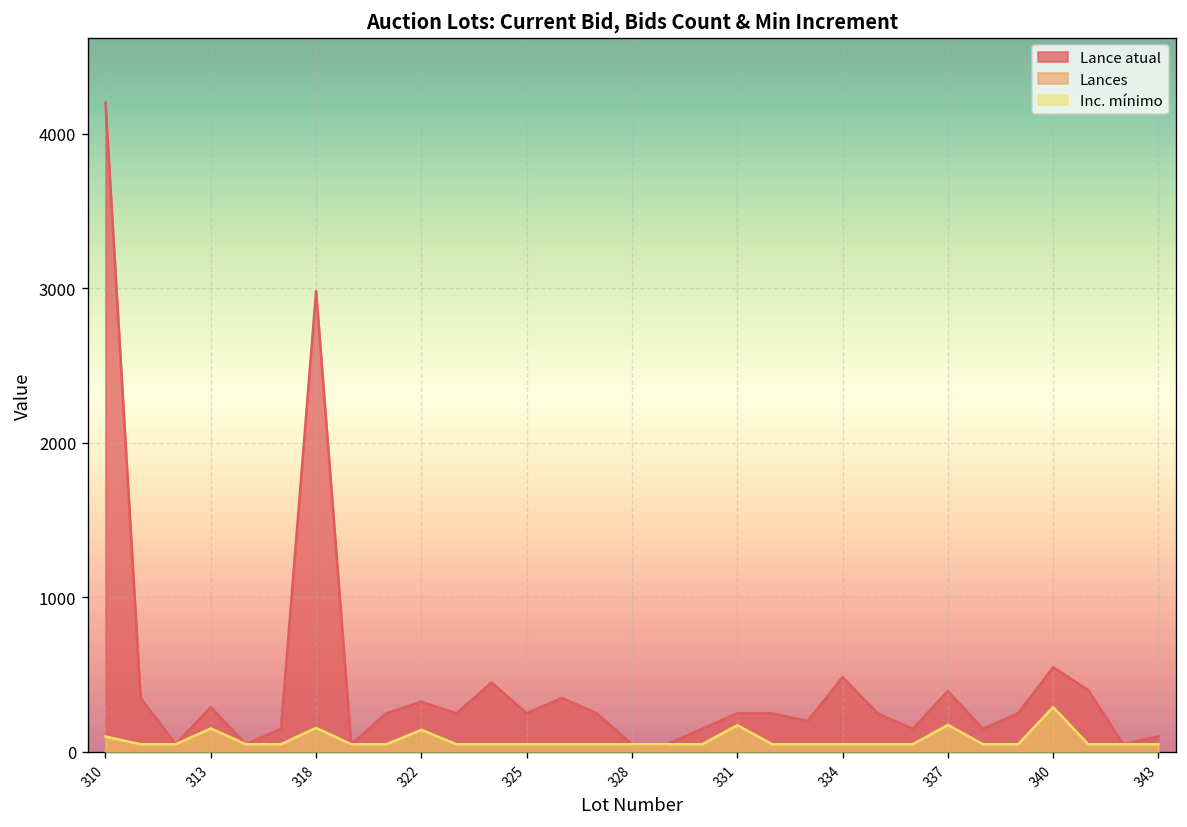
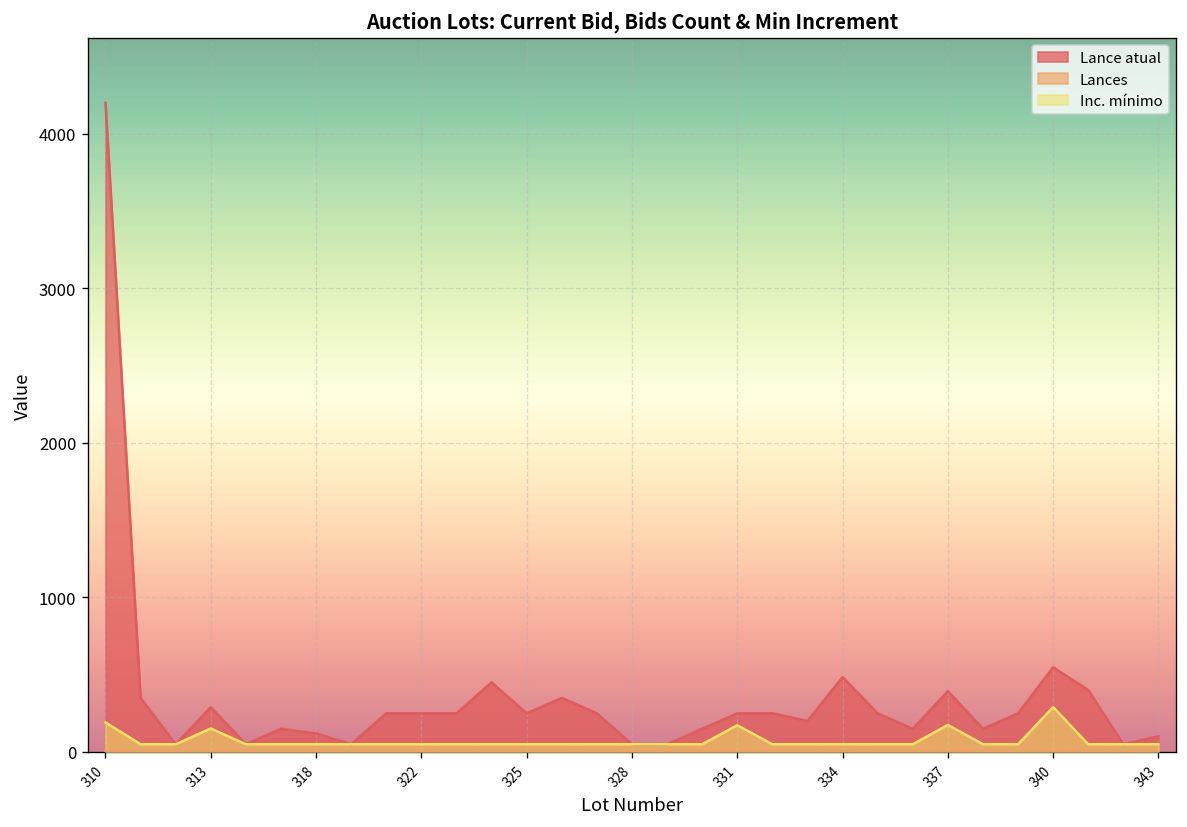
Inc. mínimo, 310: 100 -> 190
Lance atual, 318: 2980 -> 120
Inc. mínimo, 318: 160 -> 50
Lance atual, 322: 330 -> 250
Inc. mínimo, 322: 140 -> 50
